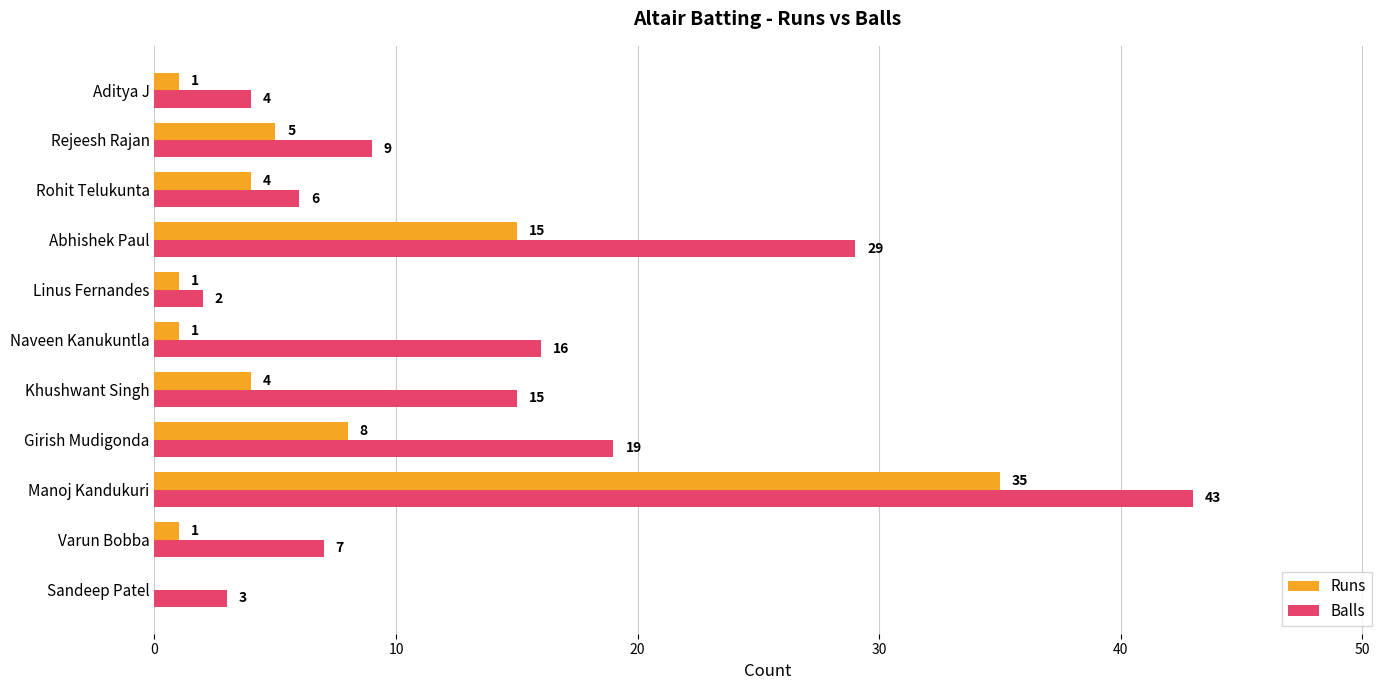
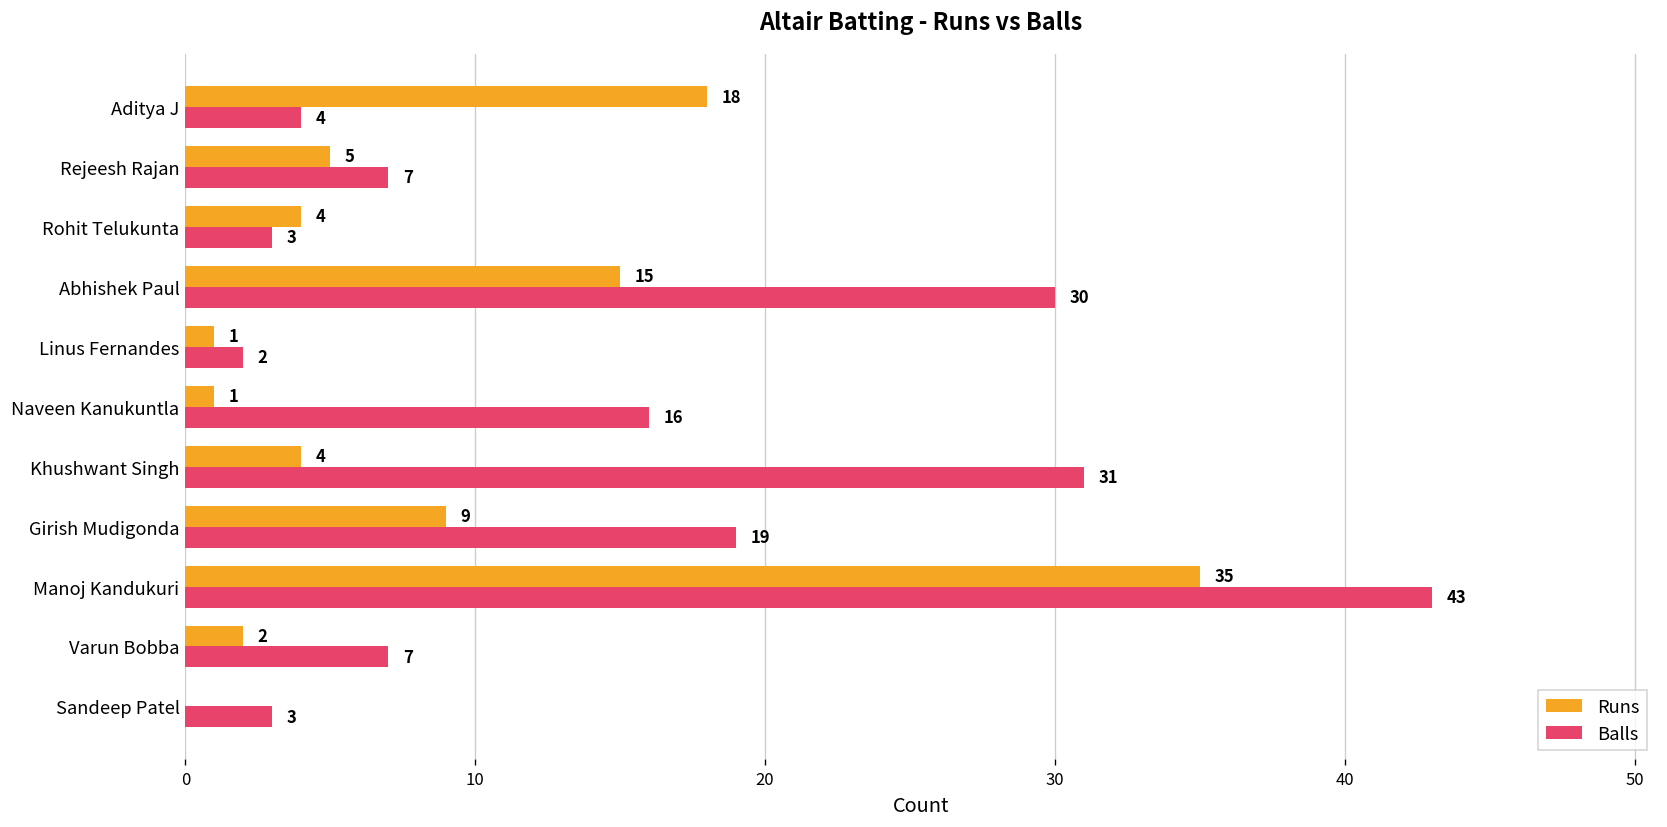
Runs, Aditya J: 1 -> 18
Balls, Rejeesh Rajan: 9 -> 7
Balls, Rohit Telukunta: 6 -> 3
Balls, Abhishek Paul: 29 -> 30
Balls, Khushwant Singh: 15 -> 31
Runs, Girish Mudigonda: 8 -> 9
Runs, Varun Bobba: 1 -> 2
